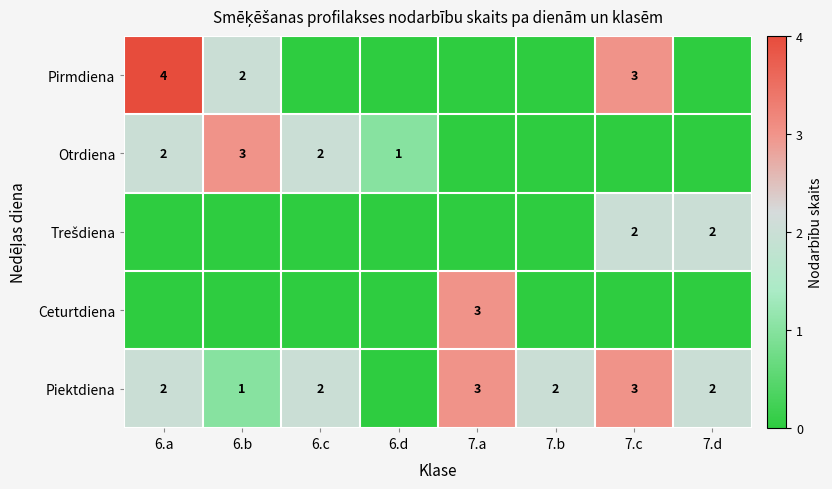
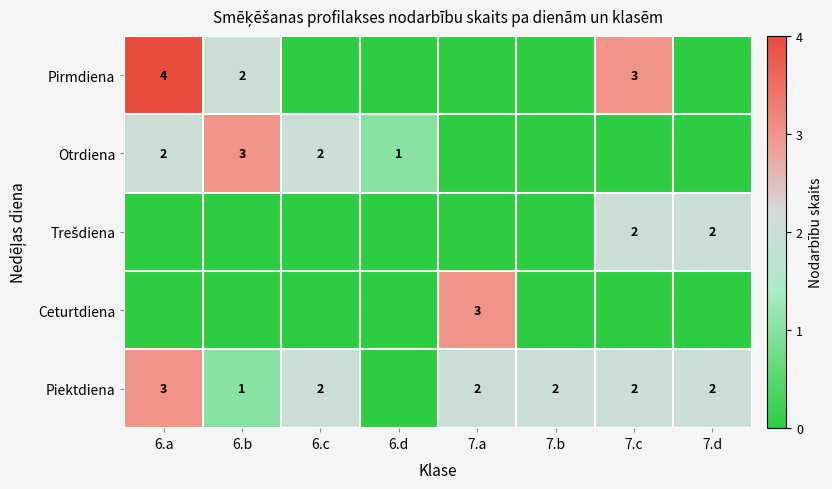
Piektdiena, 6.a: 2 -> 3
Piektdiena, 7.a: 3 -> 2
Piektdiena, 7.c: 3 -> 2
